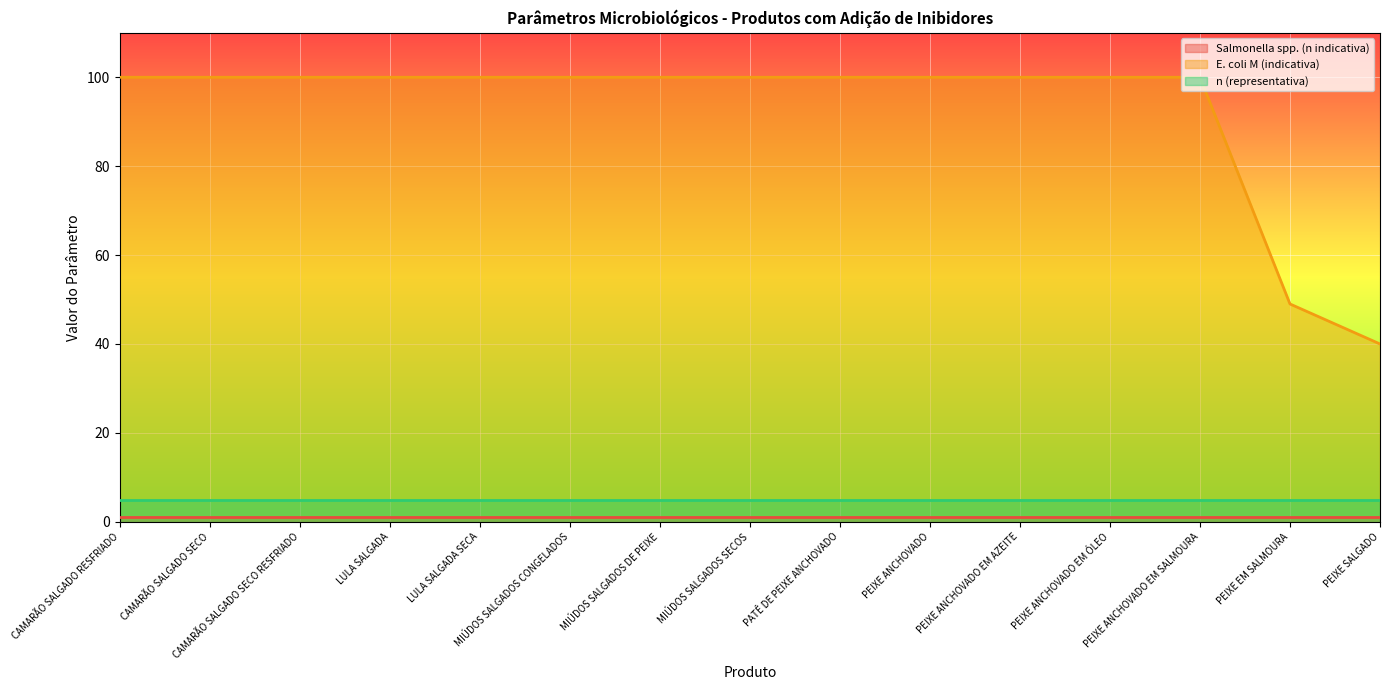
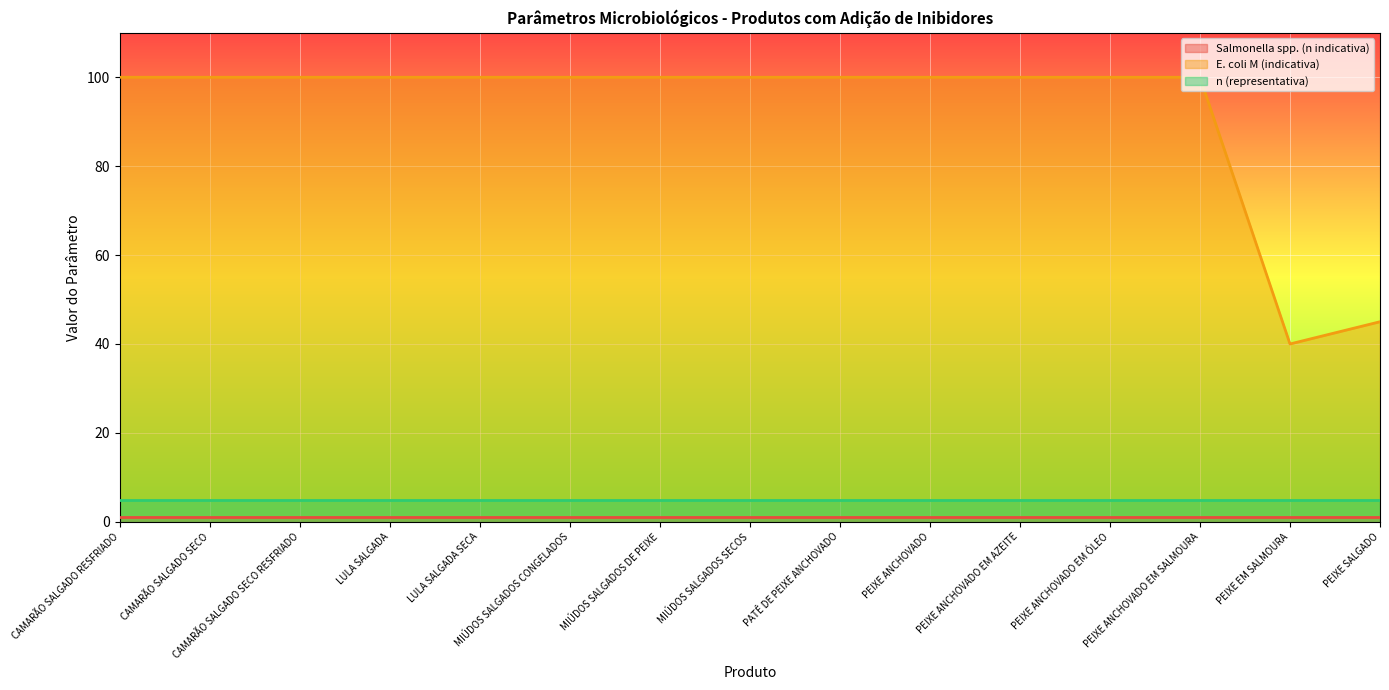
E. coli M (indicativa), PEIXE EM SALMOURA: 49 -> 40
E. coli M (indicativa), PEIXE SALGADO: 40 -> 45
